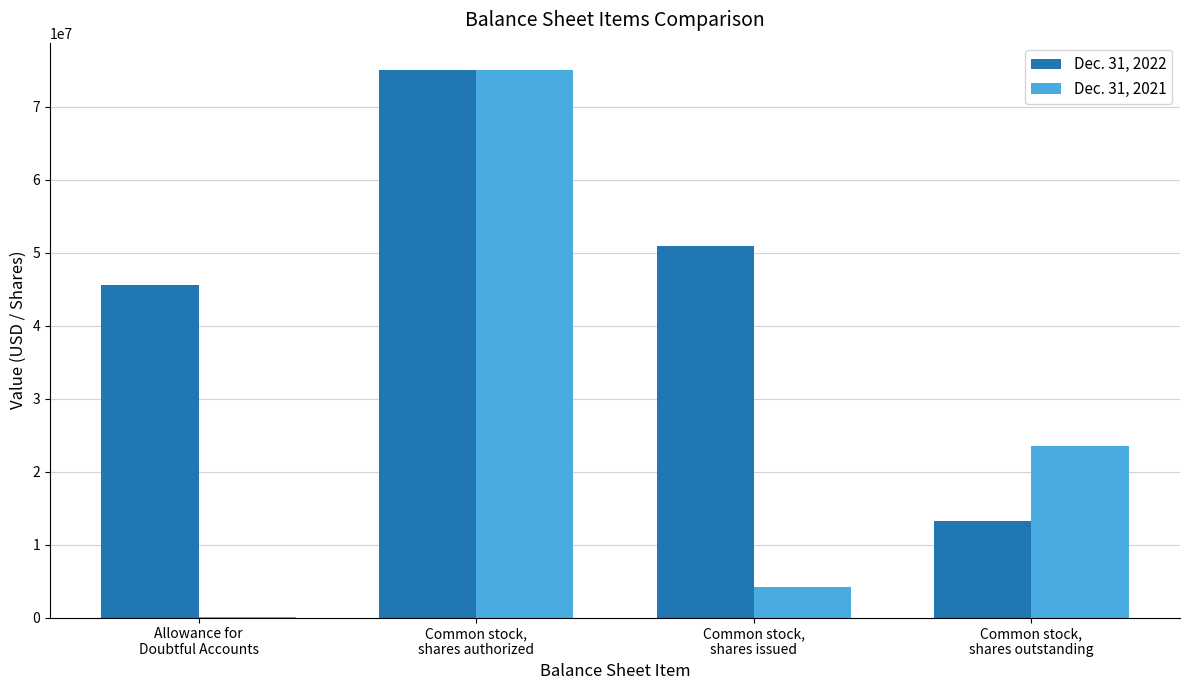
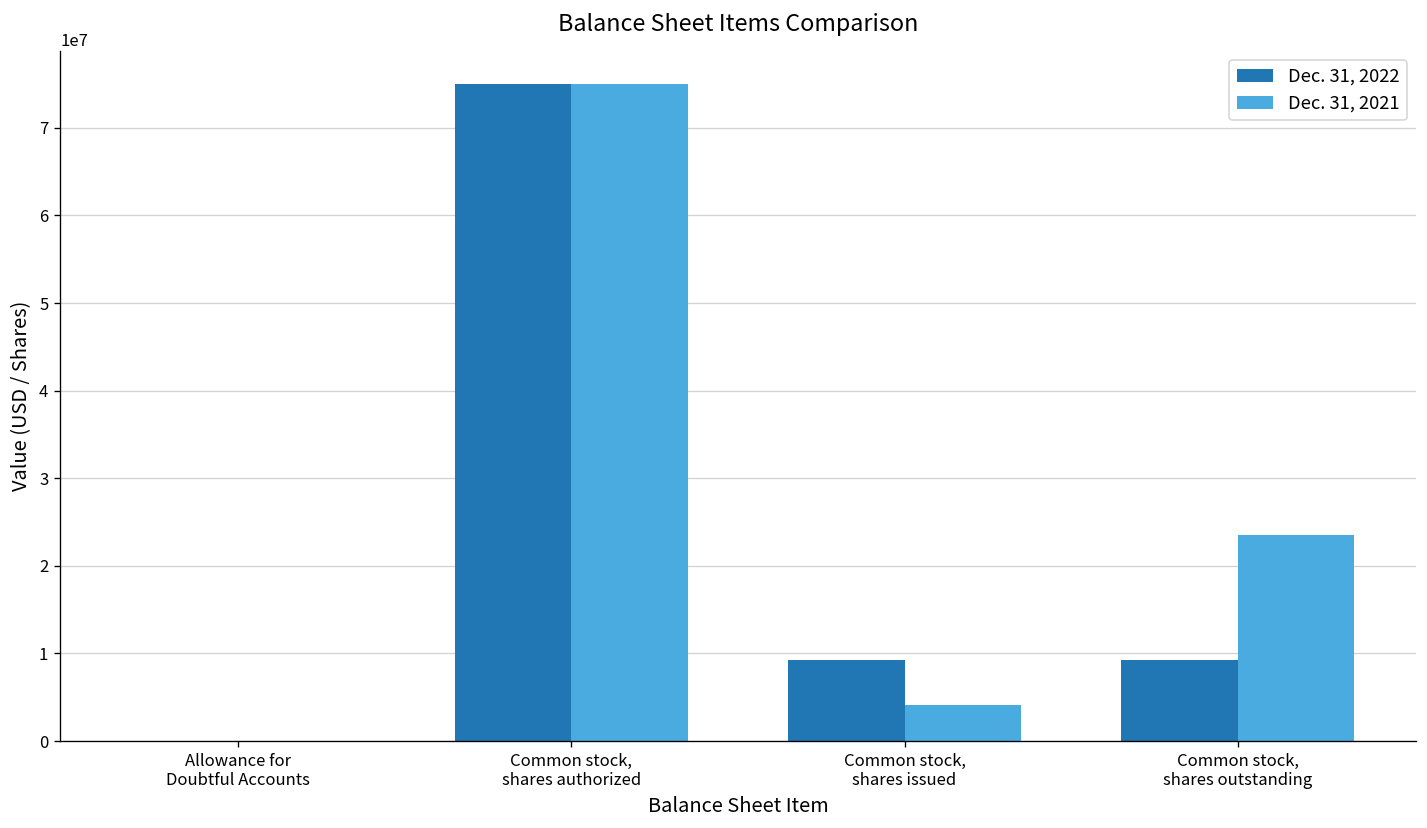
Dec. 31, 2022, Allowance for Doubtful Accounts: 46000000 -> 0
Dec. 31, 2022, Common stock, shares issued: 51000000 -> 9000000
Dec. 31, 2022, Common stock, shares outstanding: 13000000 -> 9000000
